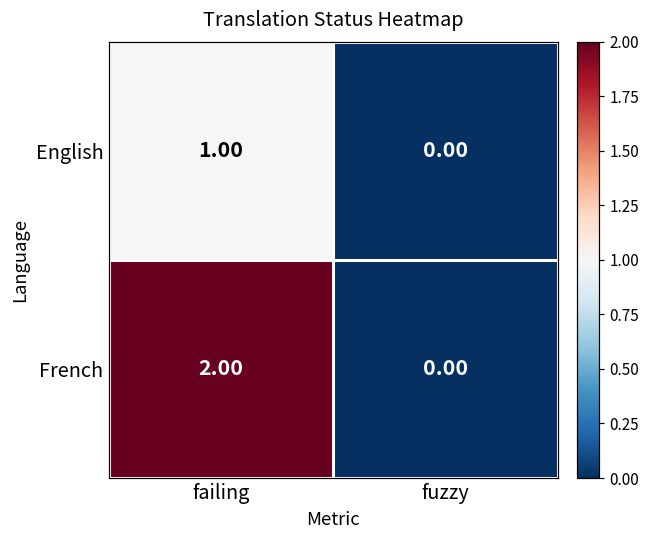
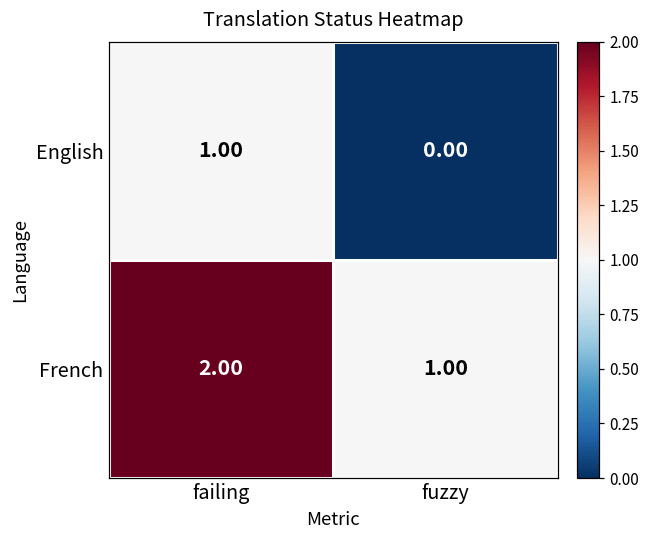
French, fuzzy: 0.00 -> 1.00
